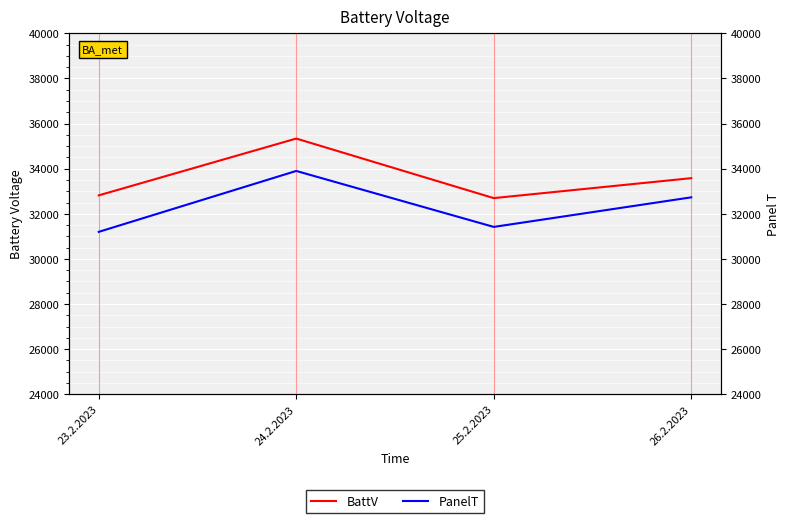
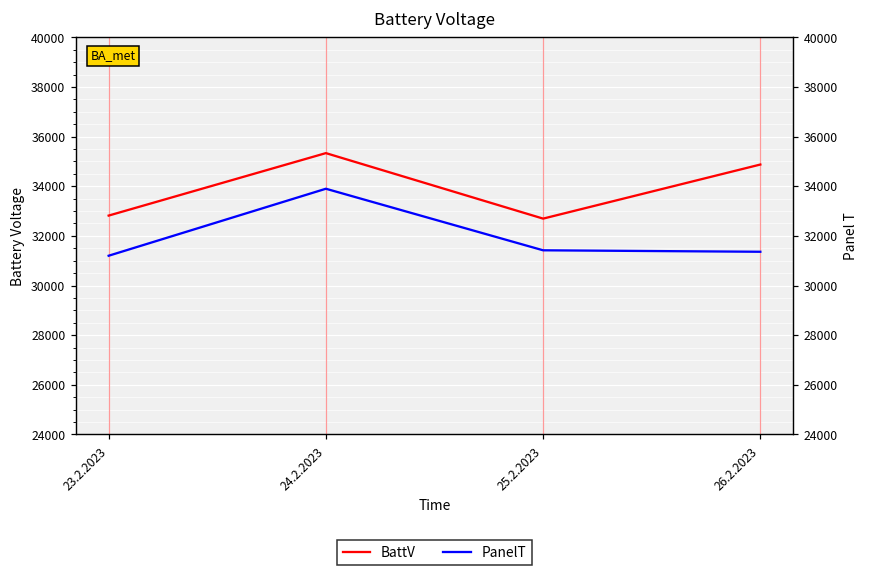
BattV, 26.2.2023: 33600 -> 34900
PanelT, 26.2.2023: 32700 -> 31400
